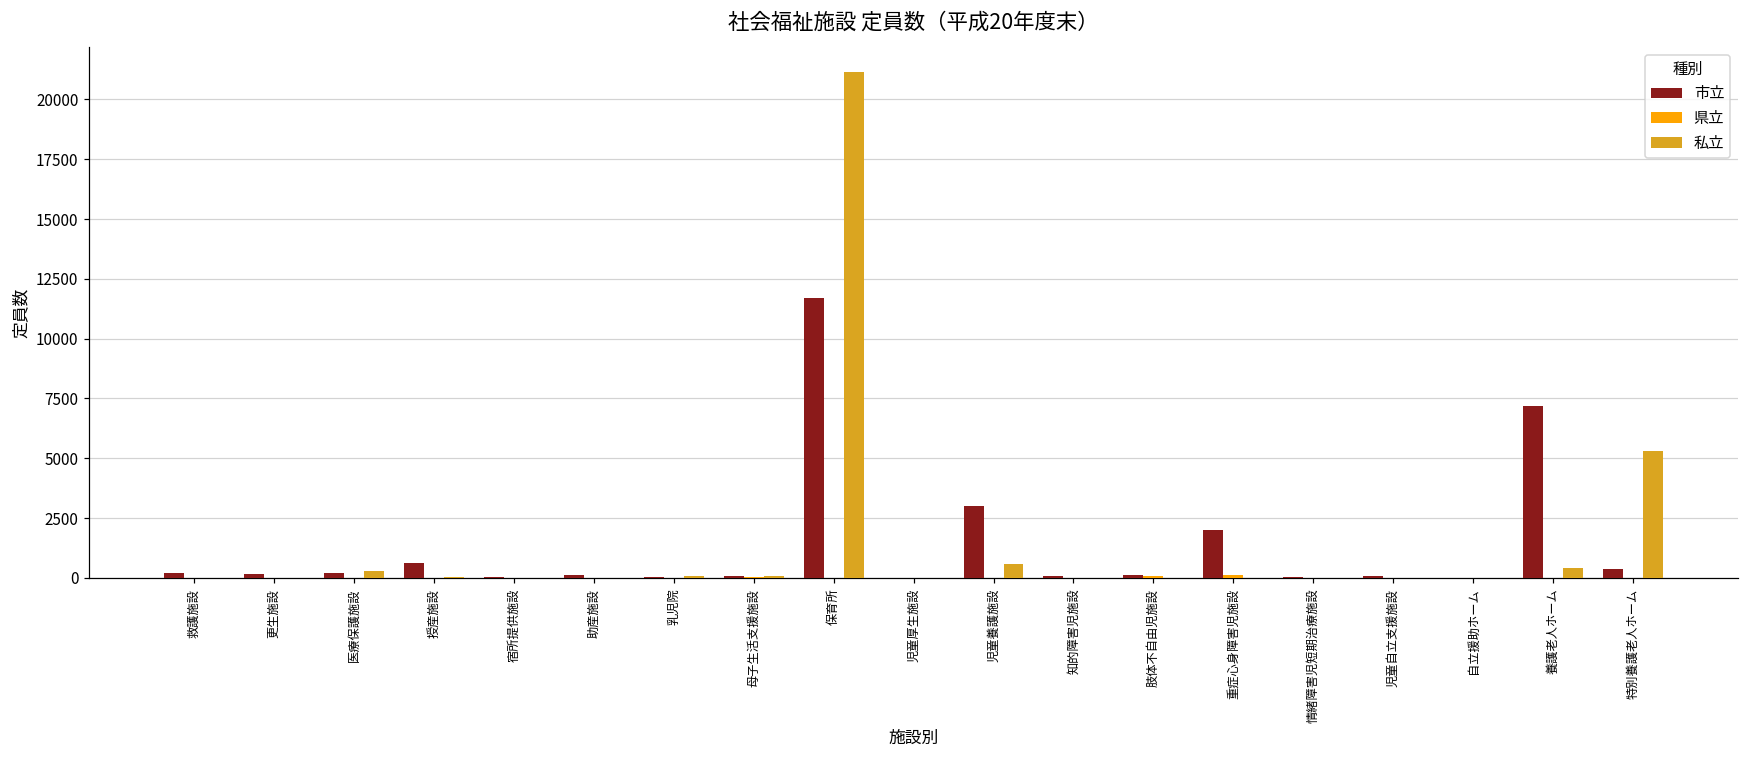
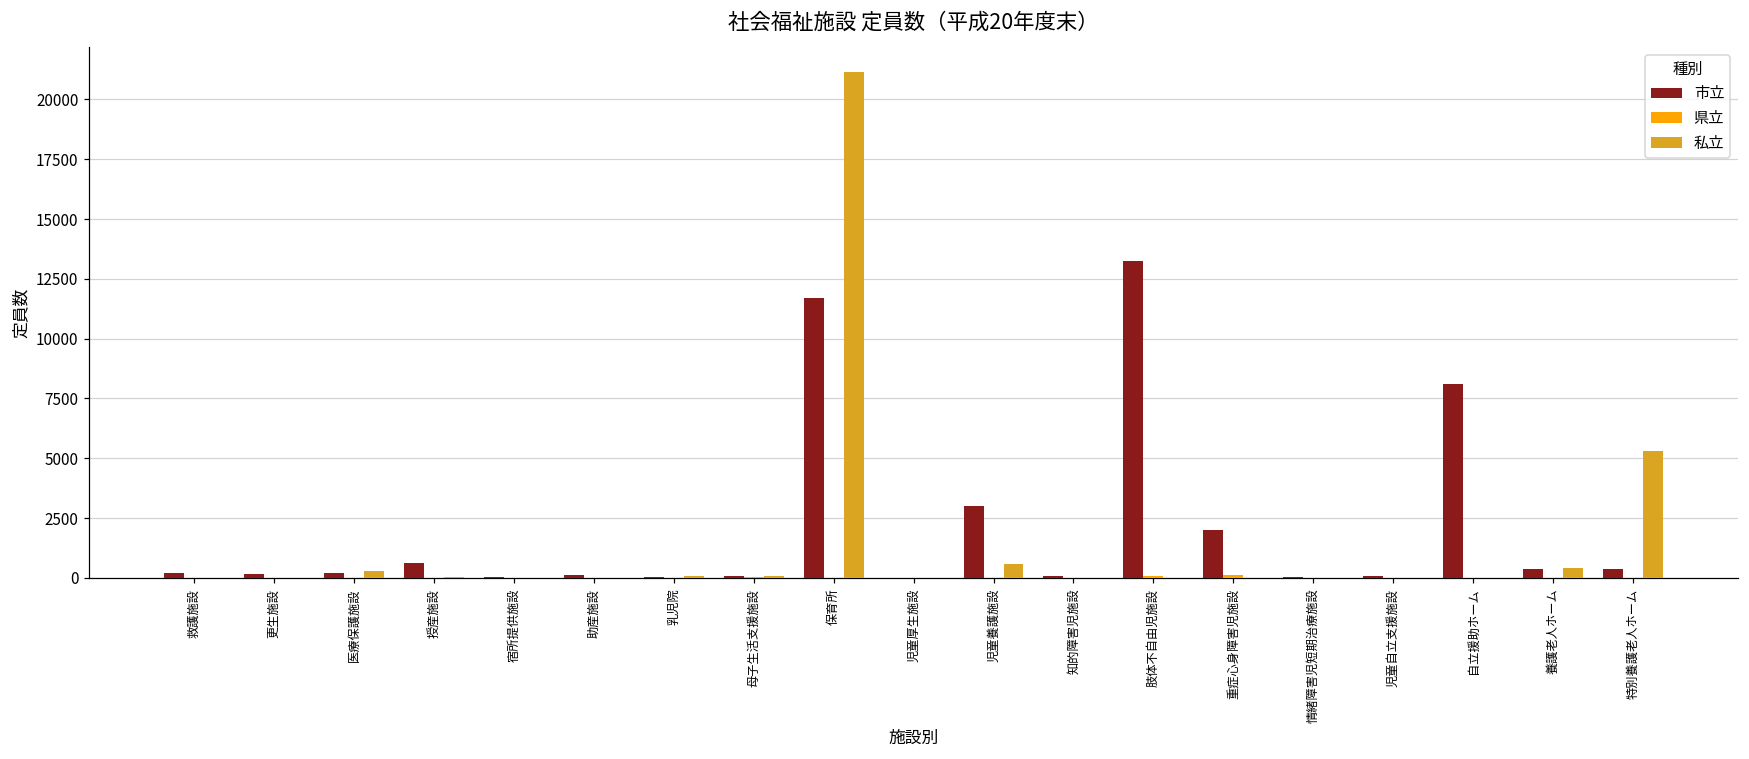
市立, 肢体不自由児施設: 100 -> 13200
市立, 自立援助ホーム: 0 -> 8100
市立, 養護老人ホーム: 7200 -> 400
